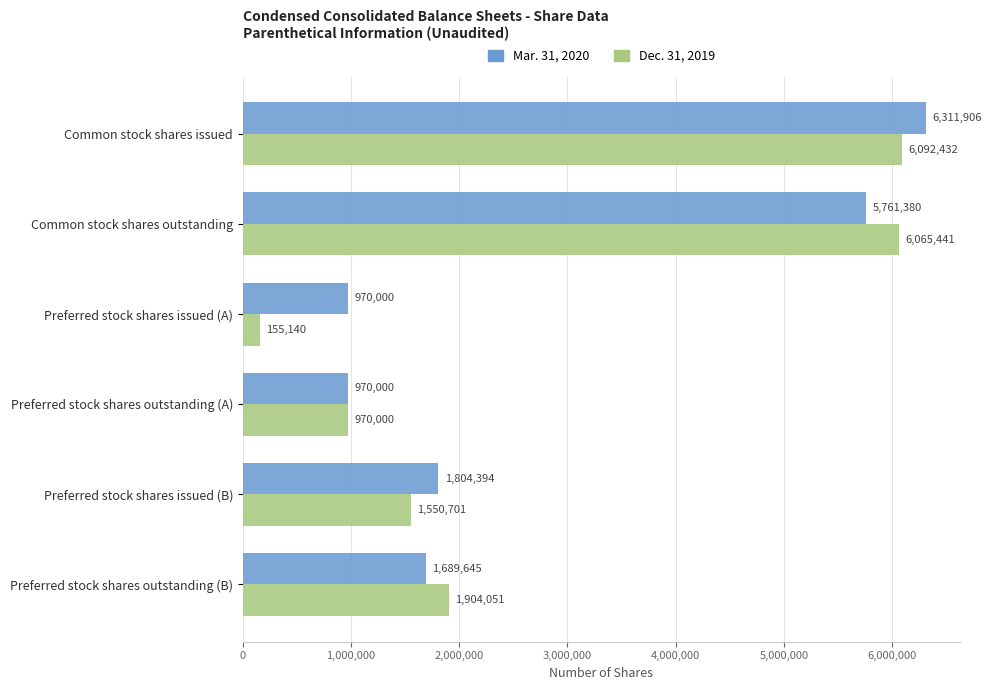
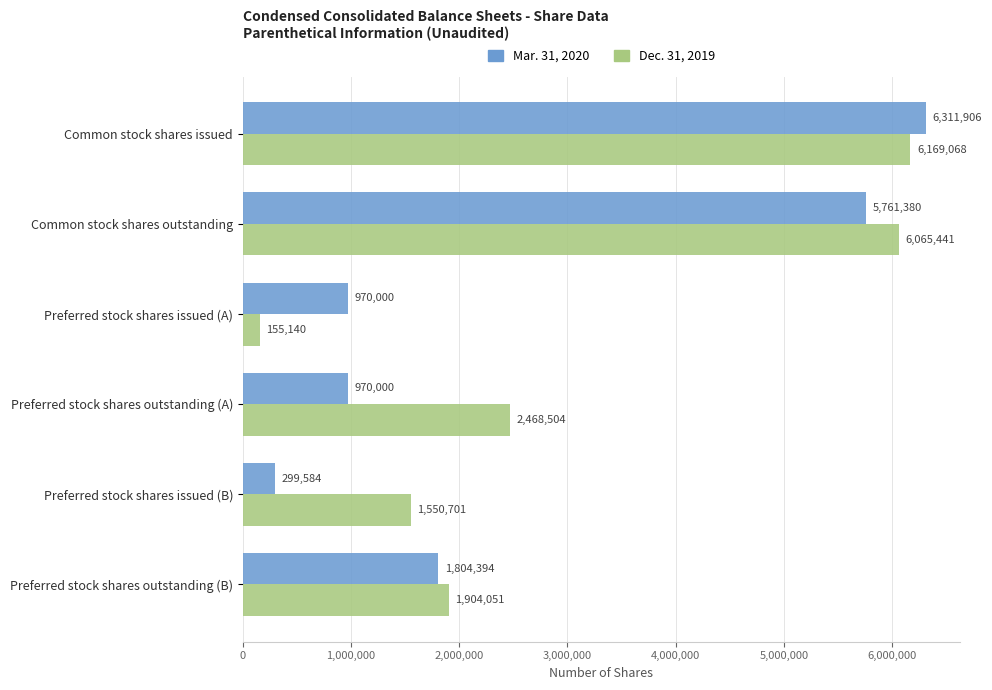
Dec. 31, 2019, Common stock shares issued: 6,092,432 -> 6,169,068
Dec. 31, 2019, Preferred stock shares outstanding (A): 970,000 -> 2,468,504
Mar. 31, 2020, Preferred stock shares issued (B): 1,804,394 -> 299,584
Mar. 31, 2020, Preferred stock shares outstanding (B): 1,689,645 -> 1,804,394
